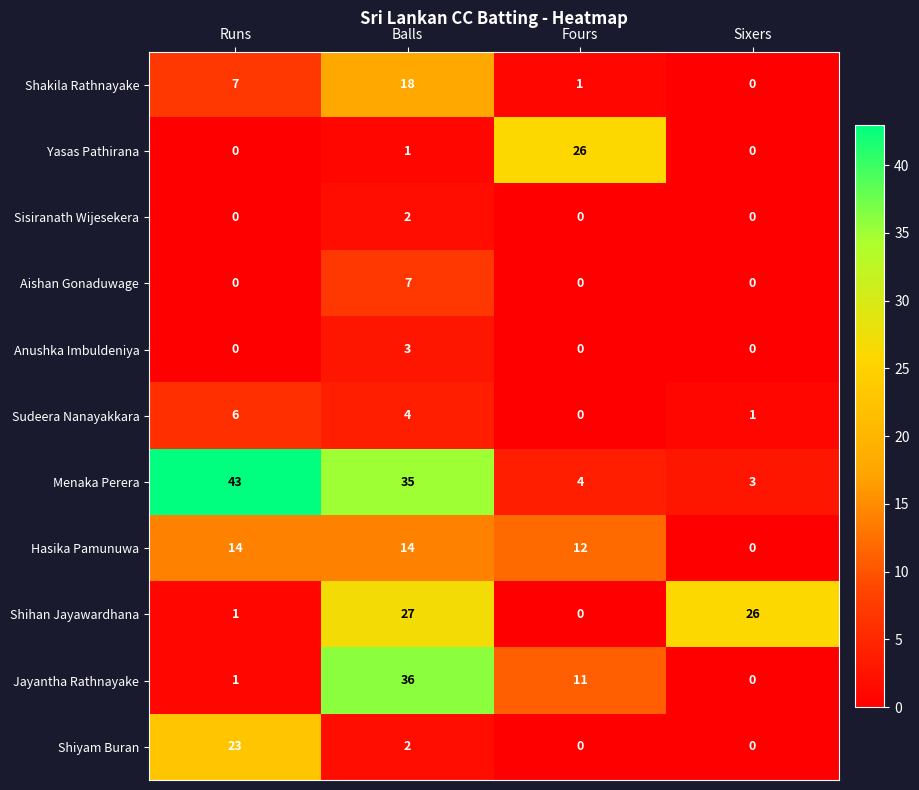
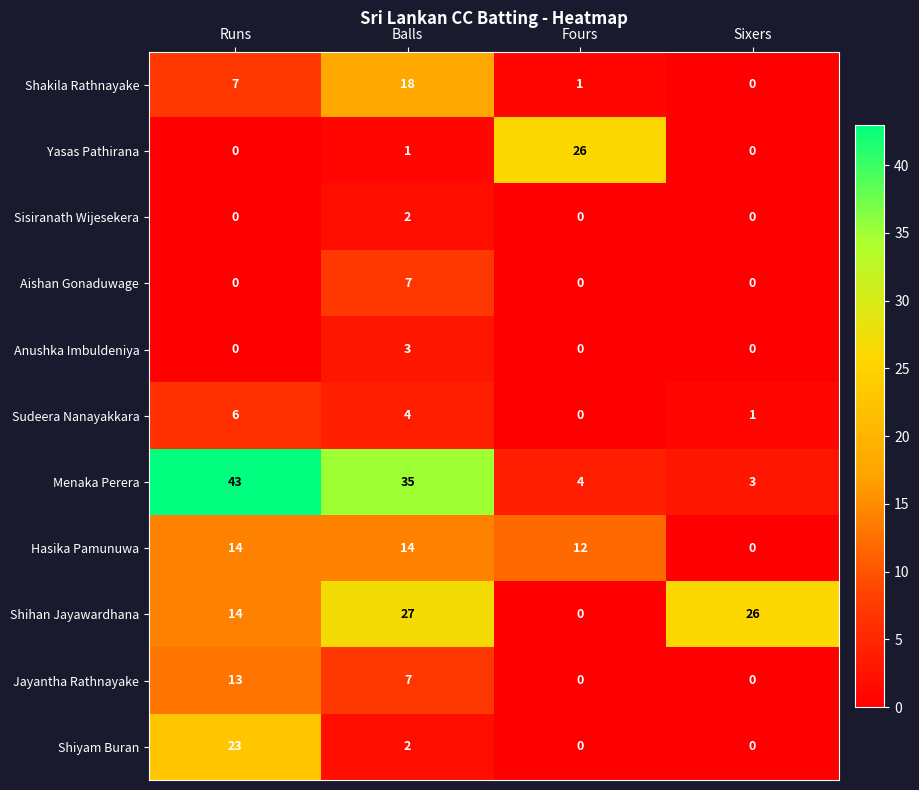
Shihan Jayawardhana, Runs: 1 -> 14
Jayantha Rathnayake, Runs: 1 -> 13
Jayantha Rathnayake, Balls: 36 -> 7
Jayantha Rathnayake, Fours: 11 -> 0
